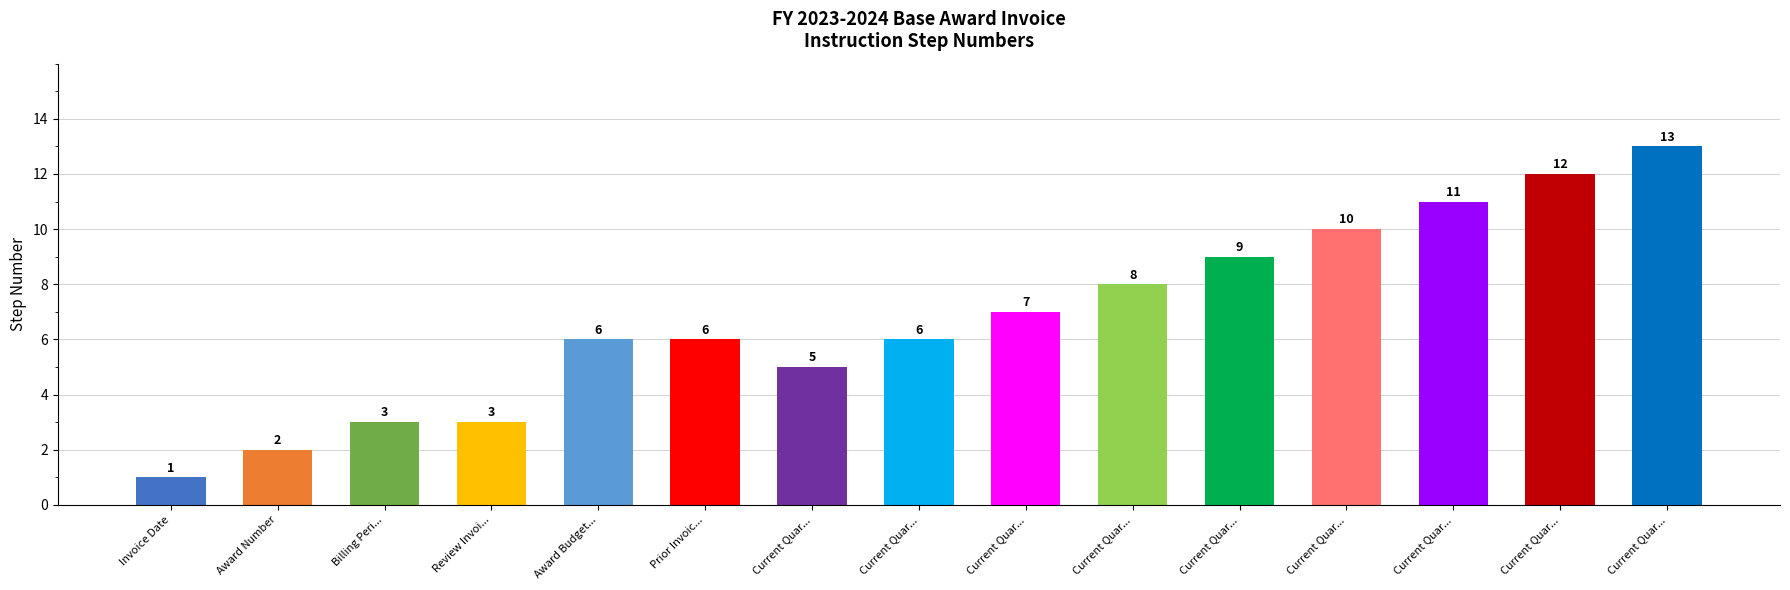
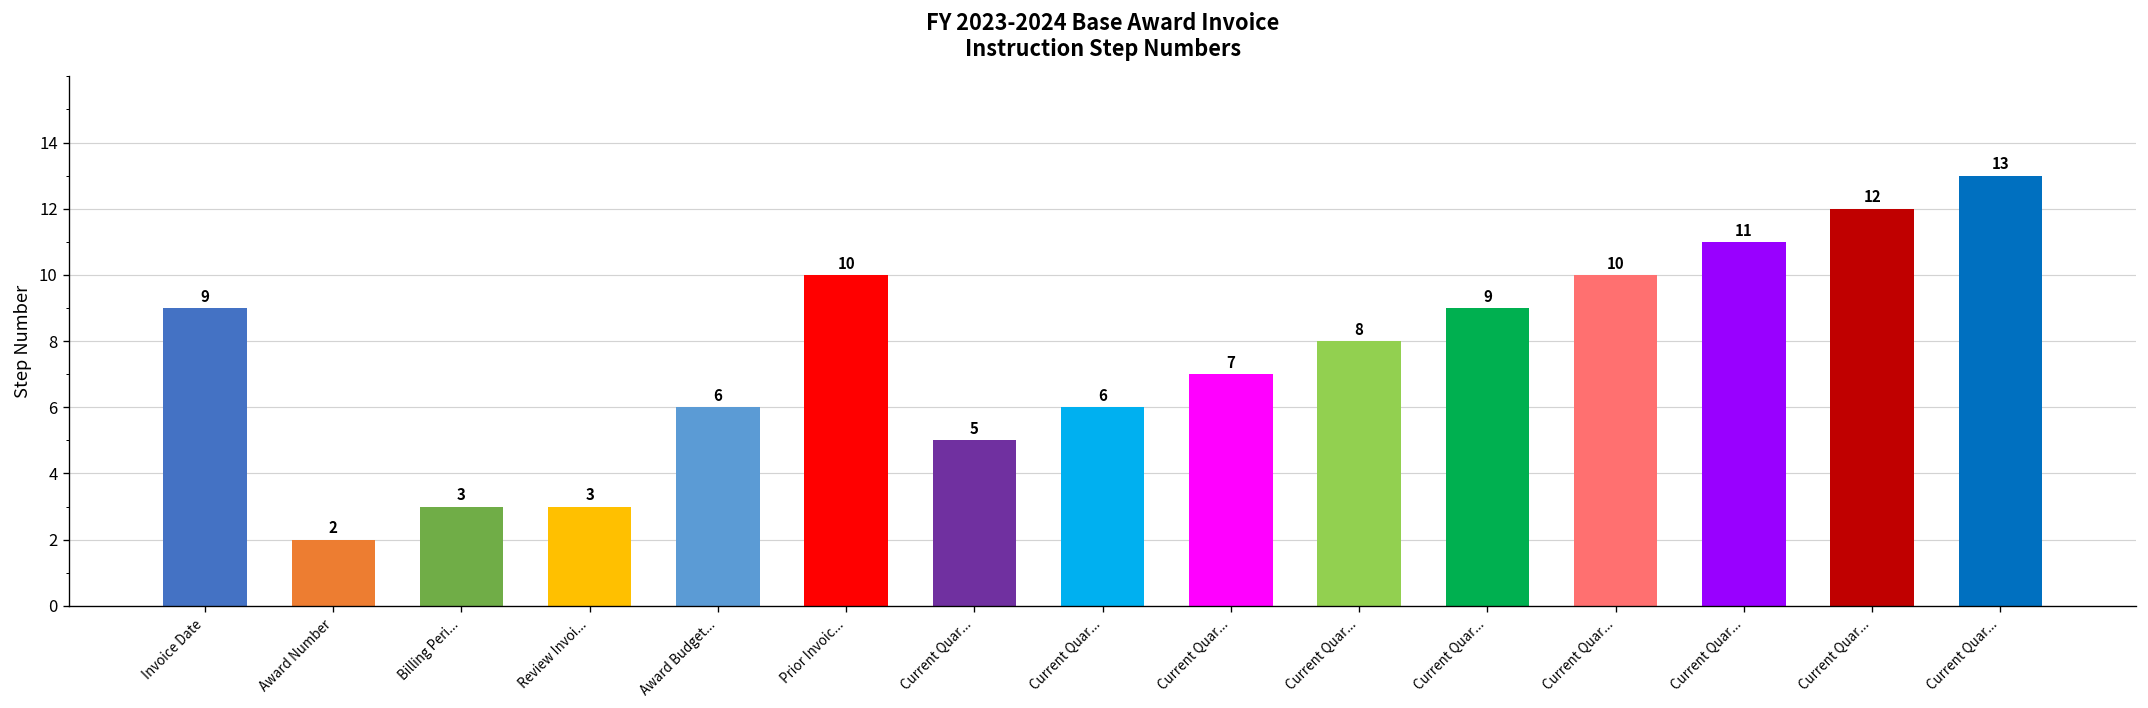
Invoice Date: 1 -> 9
Prior Invoic...: 6 -> 10
